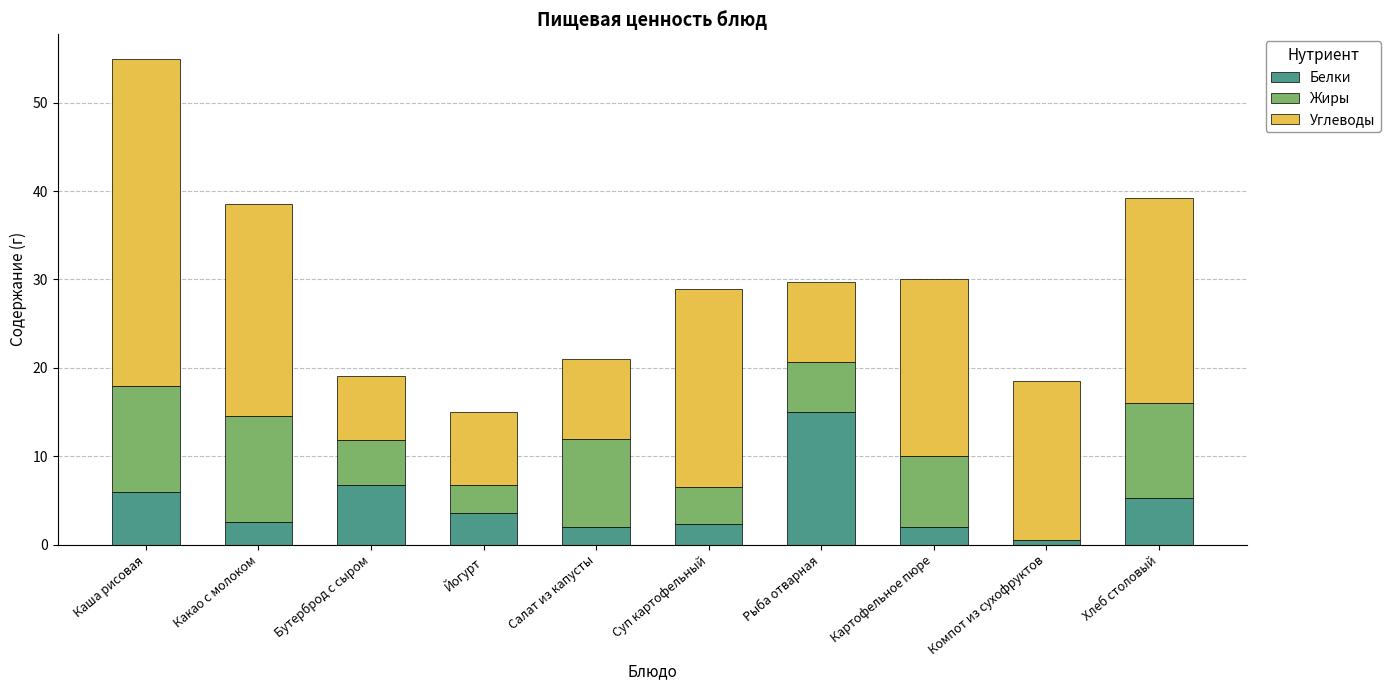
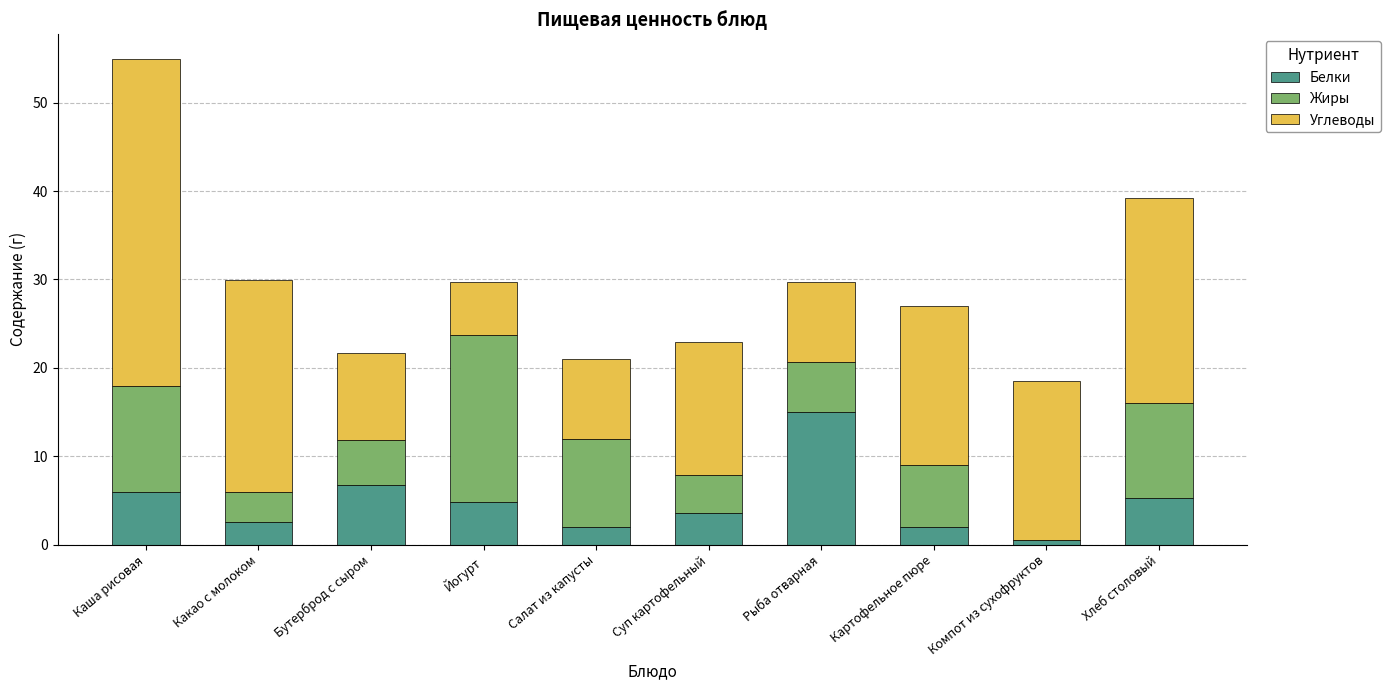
Жиры, Какао с молоком: 12 -> 3
Углеводы, Бутерброд с сыром: 7 -> 10
Белки, Йогурт: 4 -> 5
Жиры, Йогурт: 3 -> 19
Углеводы, Йогурт: 8 -> 6
Белки, Суп картофельный: 2 -> 4
Углеводы, Суп картофельный: 22 -> 15
Жиры, Картофельное пюре: 8 -> 7
Углеводы, Картофельное пюре: 20 -> 18
